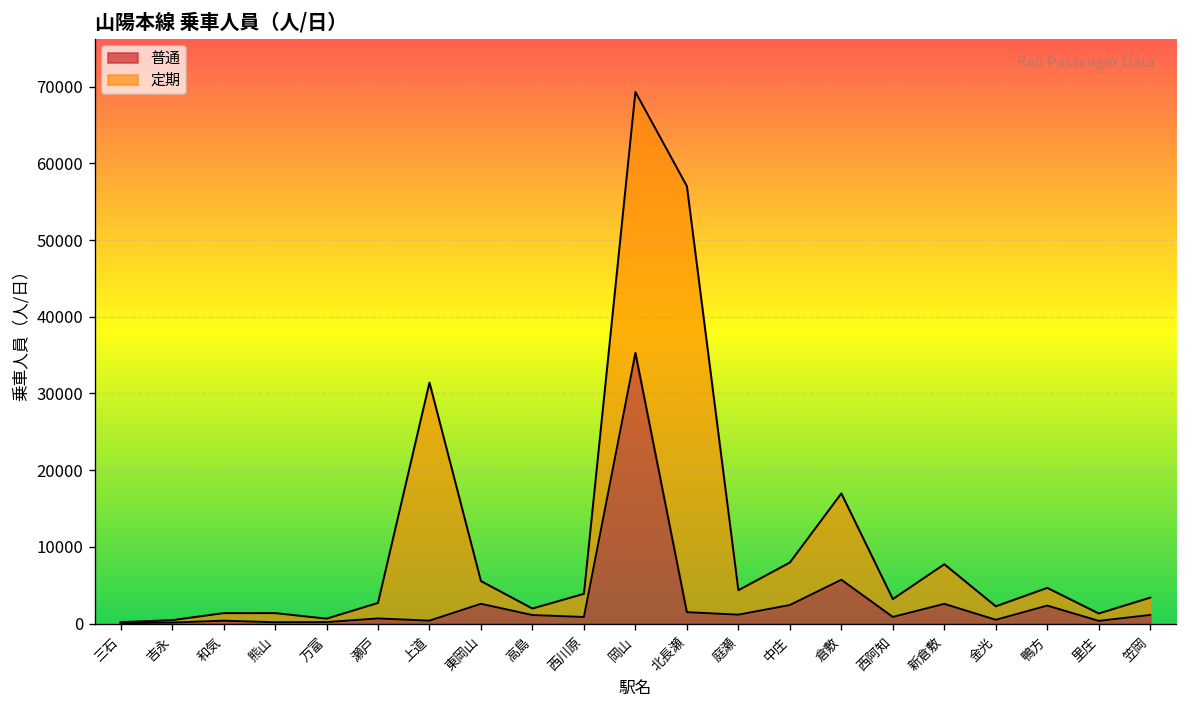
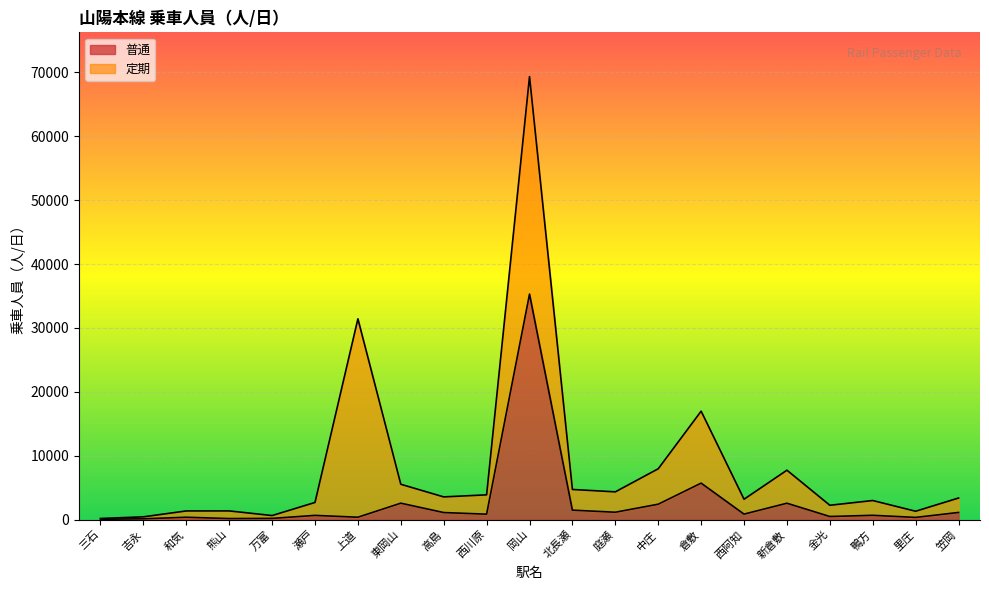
定期, 高島: 1000 -> 2000
定期, 北長瀬: 56000 -> 3000
普通, 鴨方: 2000 -> 1000
